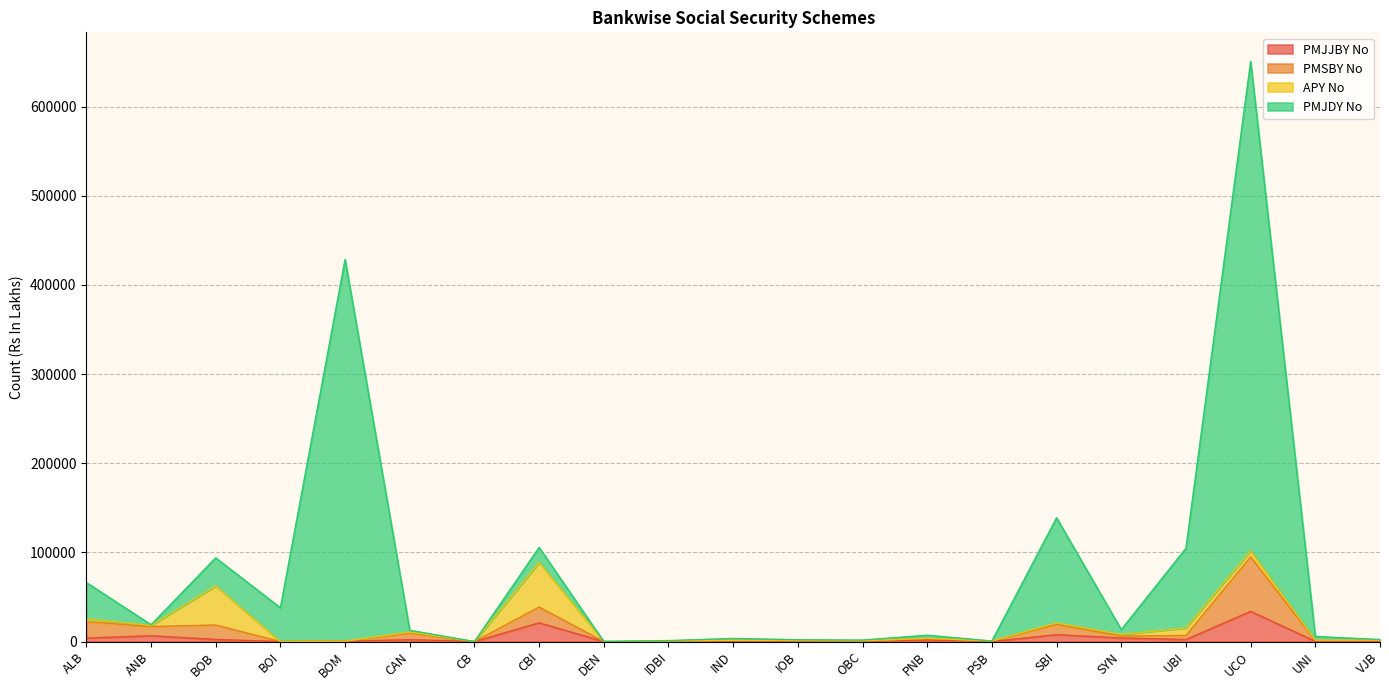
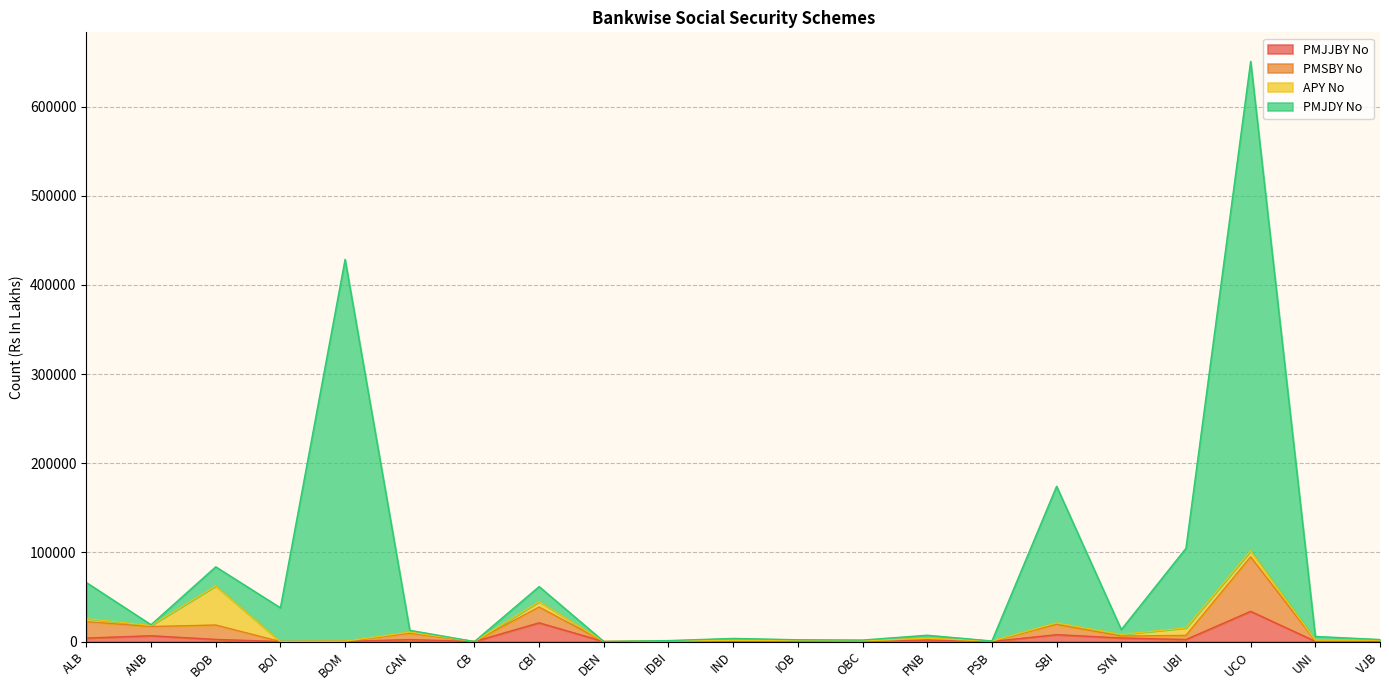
PMJDY No, BOB: 30000 -> 20000
APY No, CBI: 50000 -> 10000
PMJDY No, SBI: 120000 -> 150000
